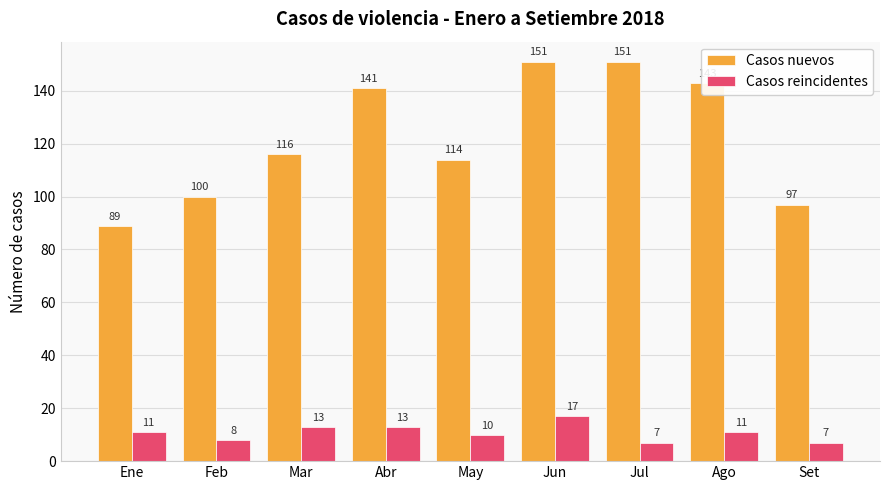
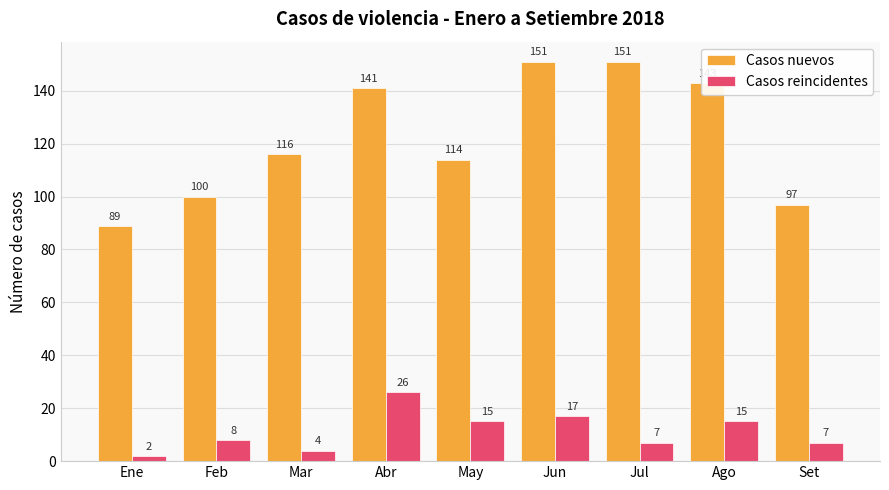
Casos reincidentes, Ene: 11 -> 2
Casos reincidentes, Mar: 13 -> 4
Casos reincidentes, Abr: 13 -> 26
Casos reincidentes, May: 10 -> 15
Casos reincidentes, Ago: 11 -> 15
